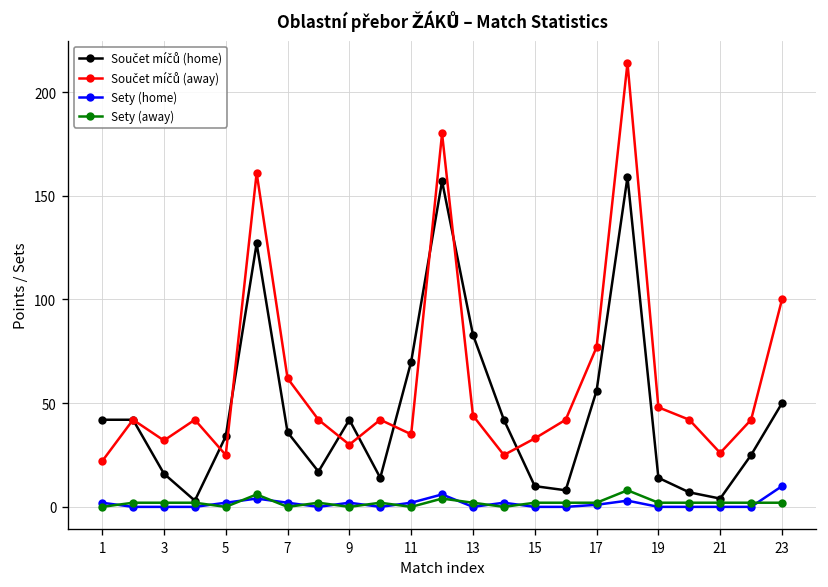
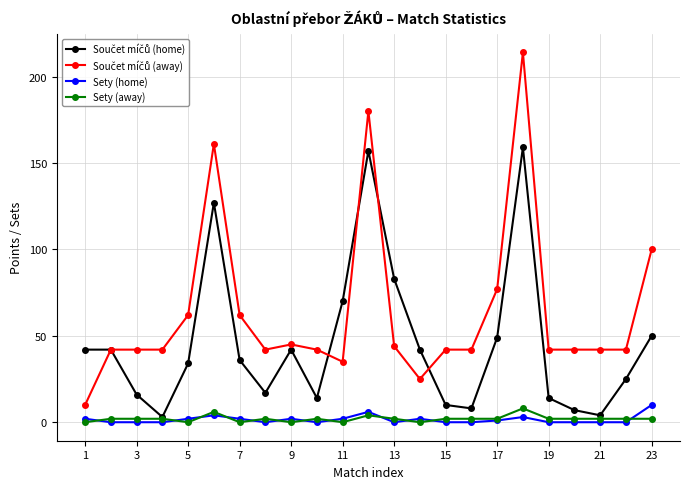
Součet míčů (away), 1: 22 -> 10
Součet míčů (away), 3: 32 -> 42
Součet míčů (away), 5: 25 -> 62
Součet míčů (away), 9: 30 -> 45
Součet míčů (away), 15: 33 -> 42
Součet míčů (home), 17: 56 -> 49
Součet míčů (away), 19: 48 -> 42
Součet míčů (away), 21: 26 -> 42
